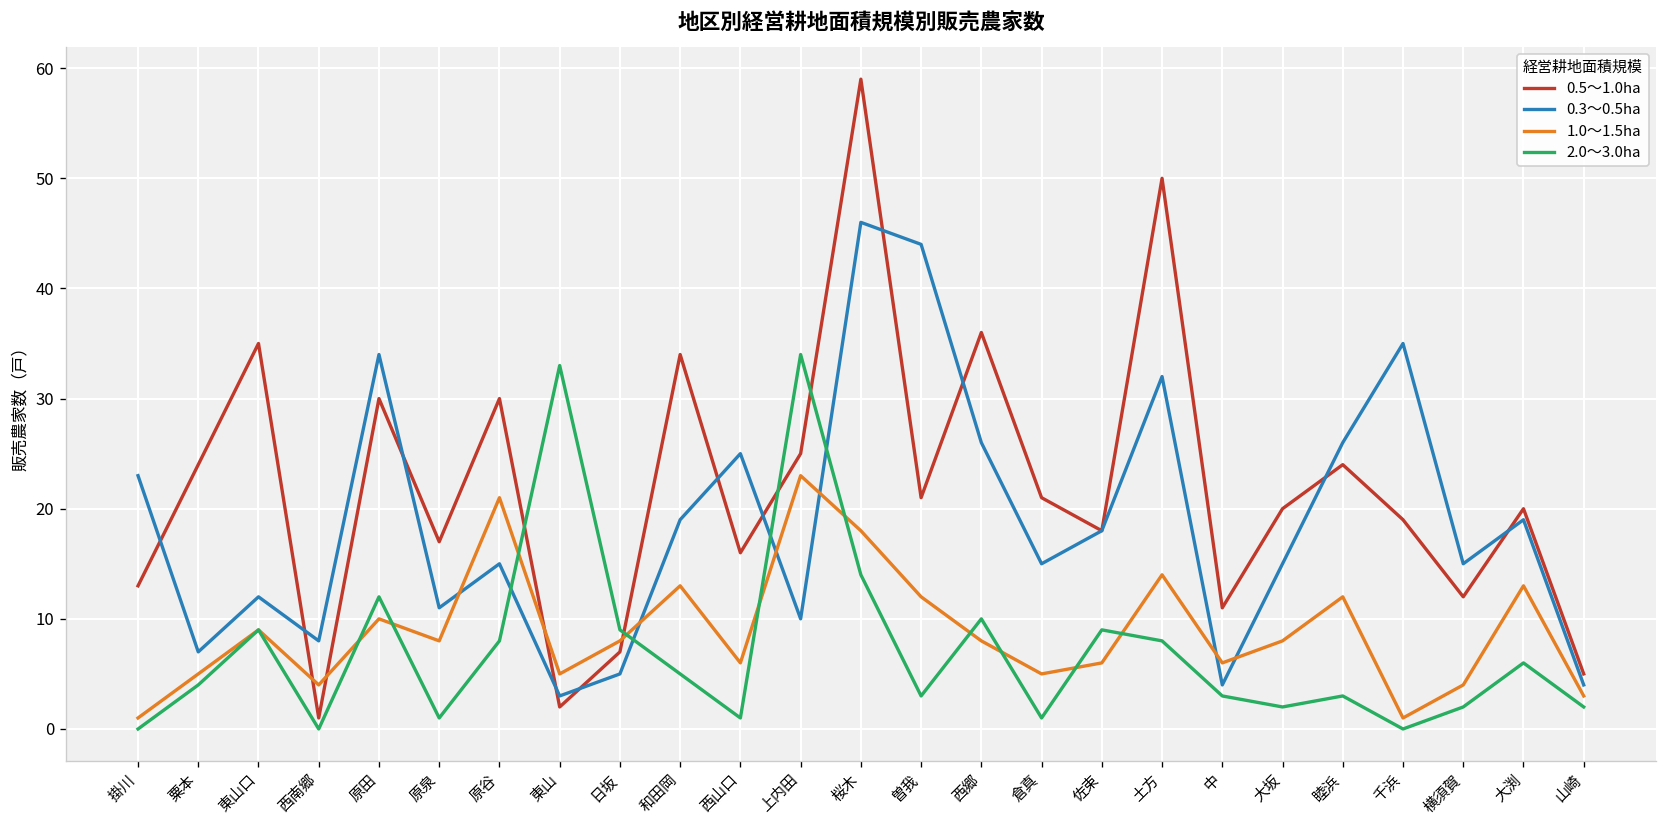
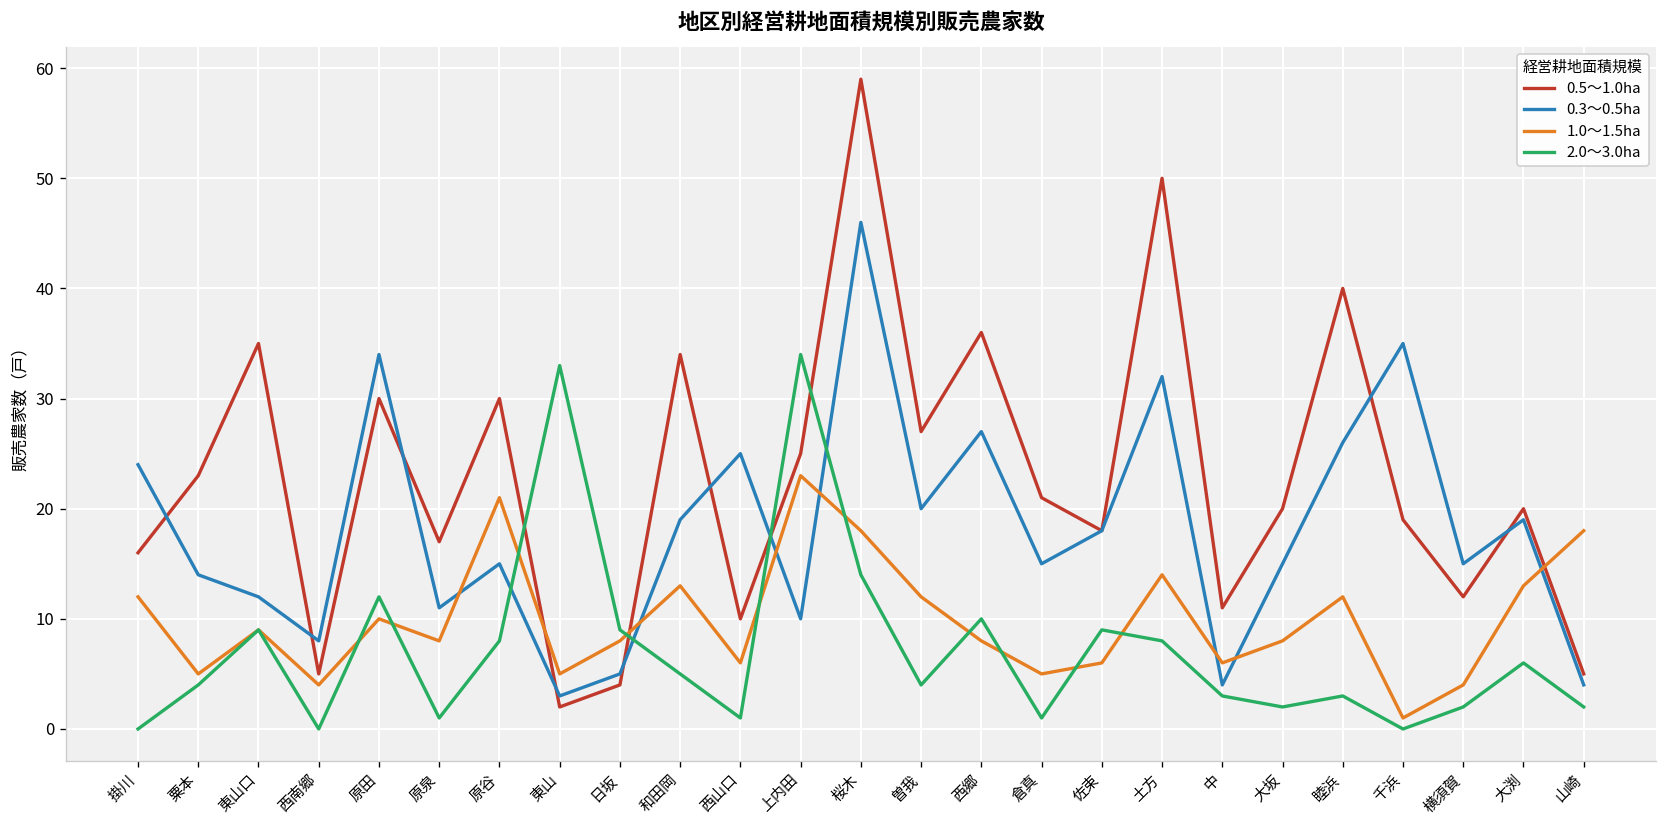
0.5～1.0ha, 掛川: 13 -> 16
0.3～0.5ha, 掛川: 23 -> 24
1.0～1.5ha, 掛川: 1 -> 12
0.5～1.0ha, 粟本: 24 -> 23
0.3～0.5ha, 粟本: 7 -> 14
0.5～1.0ha, 西南郷: 1 -> 5
0.5～1.0ha, 日坂: 7 -> 4
0.5～1.0ha, 西山口: 16 -> 10
0.5～1.0ha, 曽我: 21 -> 27
0.3～0.5ha, 曽我: 44 -> 20
2.0～3.0ha, 曽我: 3 -> 4
0.3～0.5ha, 西郷: 26 -> 27
0.5～1.0ha, 睦浜: 24 -> 40
1.0～1.5ha, 山崎: 3 -> 18
